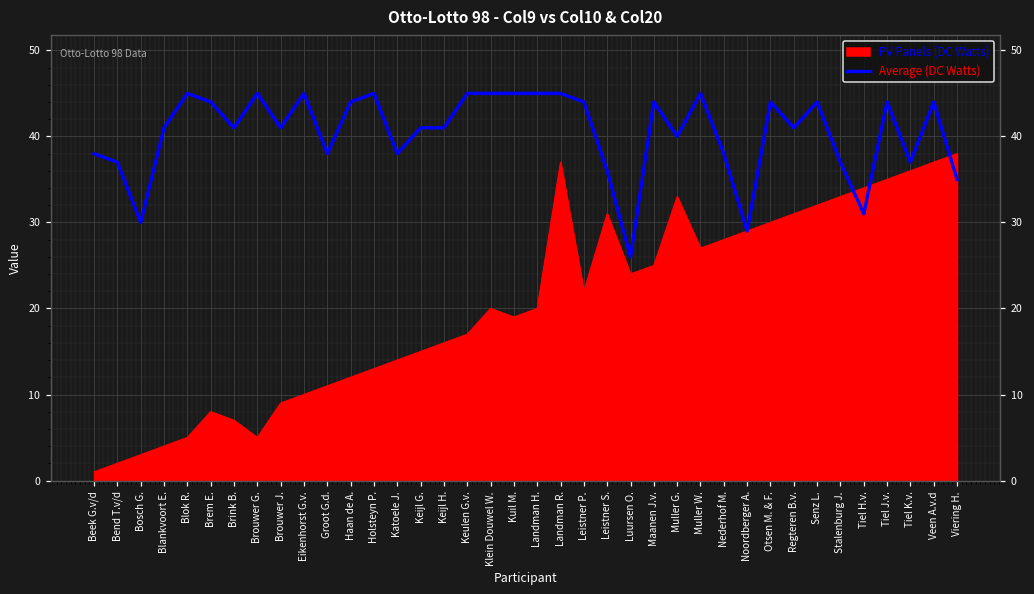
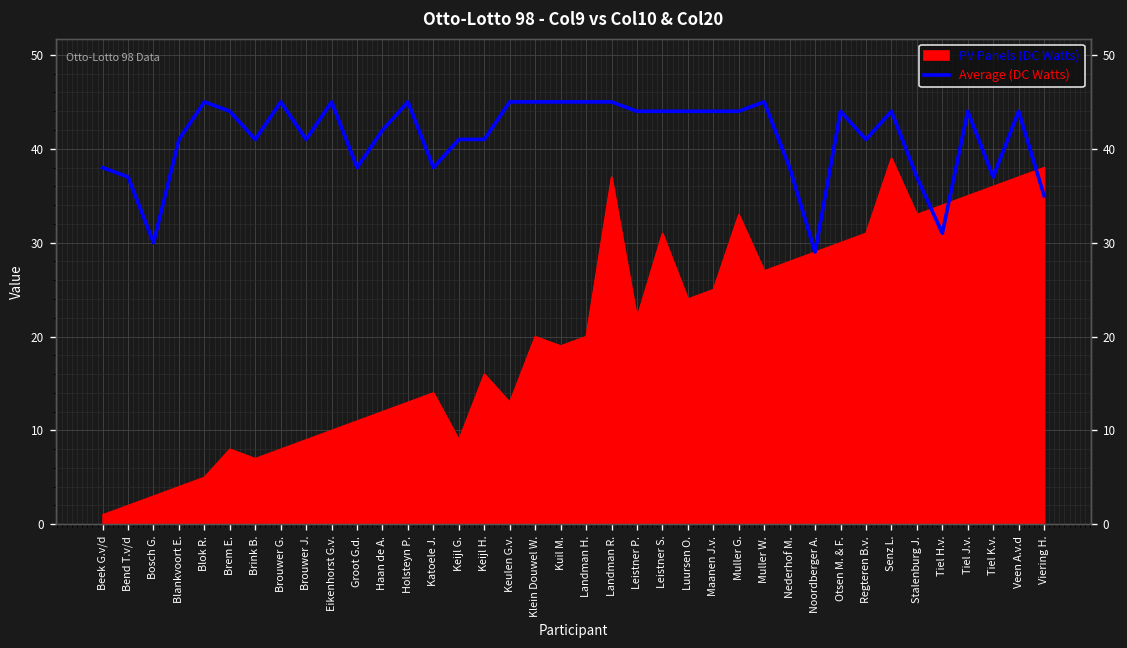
PV Panels (DC Watts), Brouwer G.: 5 -> 8
Average (DC Watts), Haan de A.: 44 -> 42
PV Panels (DC Watts), Keijl G.: 15 -> 9
PV Panels (DC Watts), Keulen G.v.: 17 -> 13
Average (DC Watts), Leistner S.: 36 -> 44
Average (DC Watts), Luursen O.: 26 -> 44
Average (DC Watts), Muller G.: 40 -> 44
PV Panels (DC Watts), Senz L.: 32 -> 39
